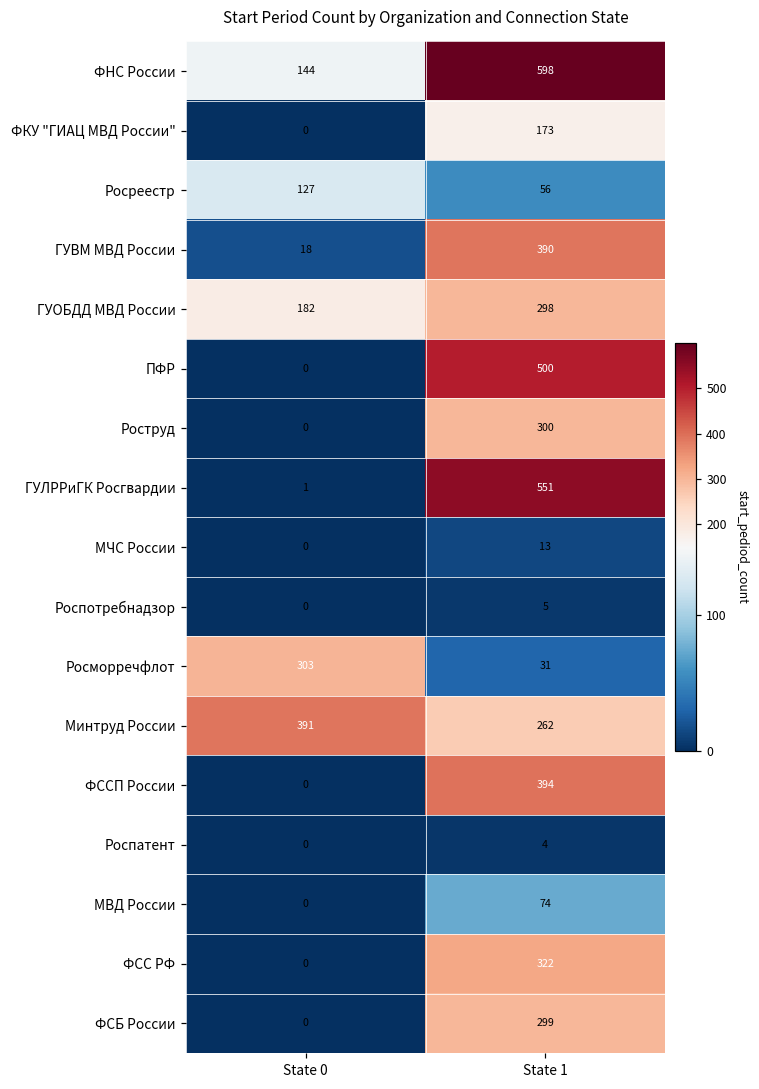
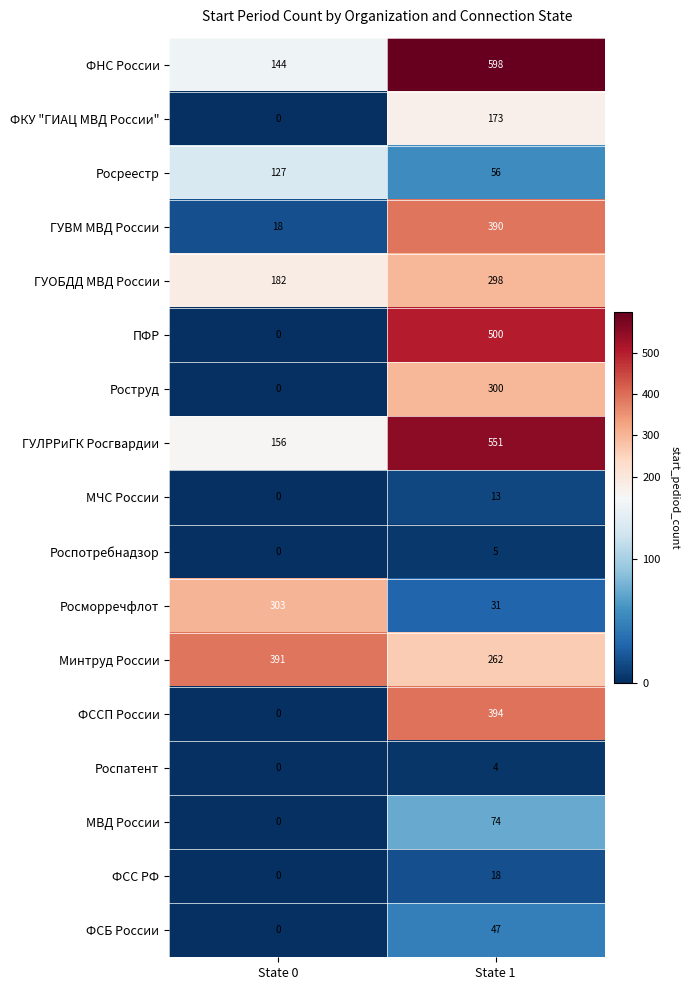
ГУЛРРиГК Росгвардии, State 0: 1 -> 156
ФСС РФ, State 1: 322 -> 18
ФСБ России, State 1: 299 -> 47
